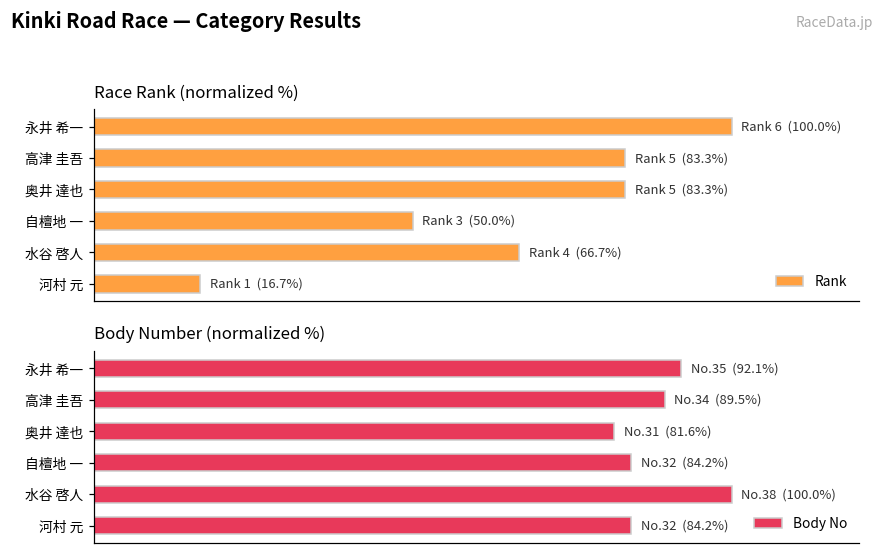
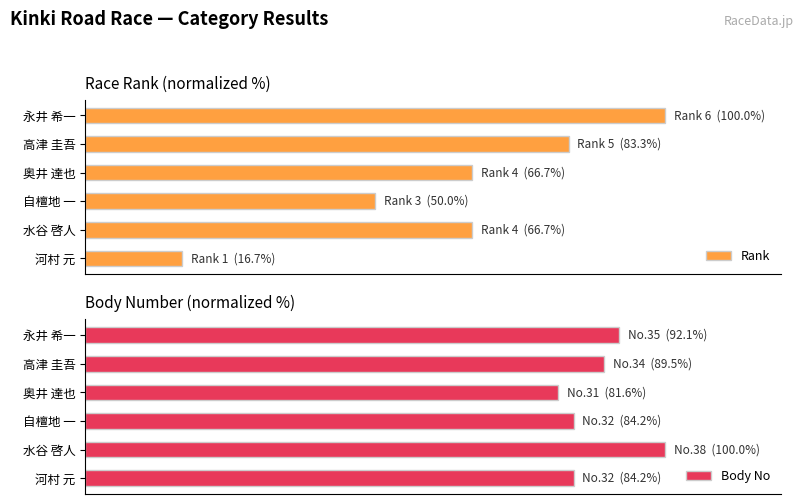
Race Rank (normalized %), 奥井 達也: 5 (83.3%) -> 4 (66.7%)
